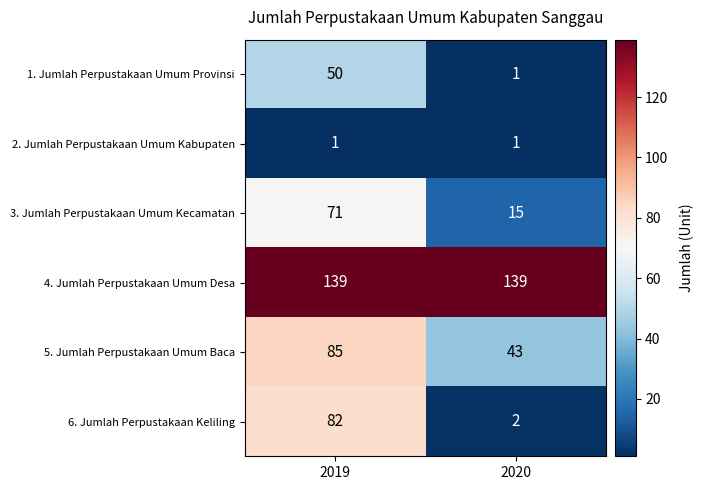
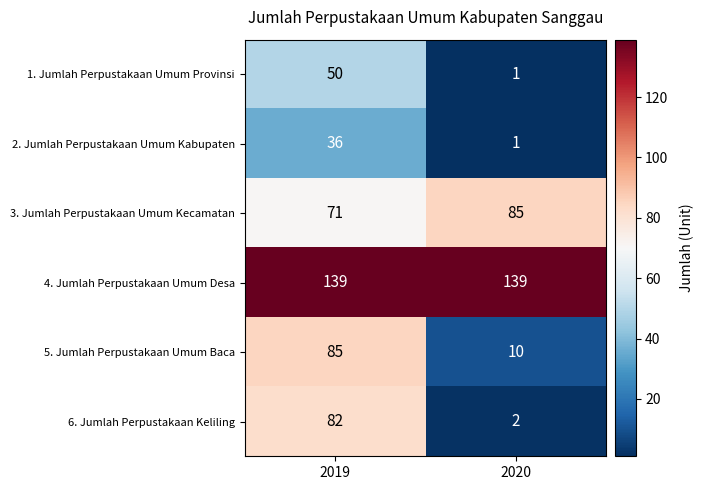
2. Jumlah Perpustakaan Umum Kabupaten, 2019: 1 -> 36
3. Jumlah Perpustakaan Umum Kecamatan, 2020: 15 -> 85
5. Jumlah Perpustakaan Umum Baca, 2020: 43 -> 10
